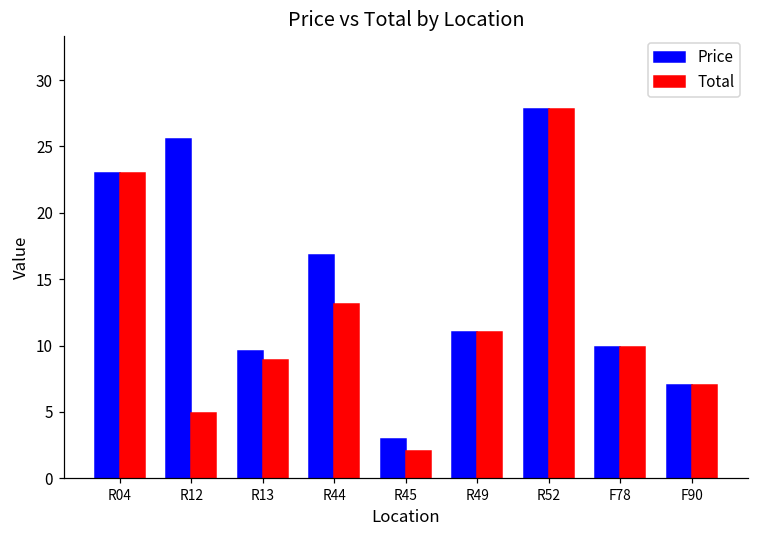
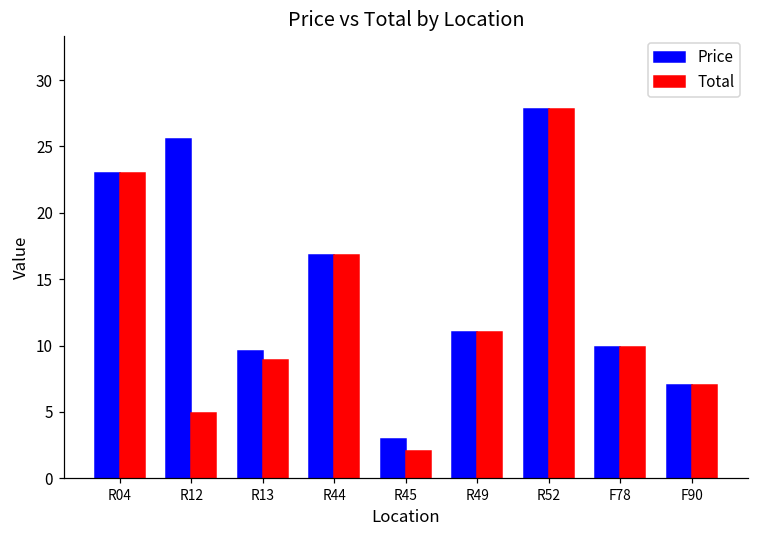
Total, R44: 13.1 -> 16.8
